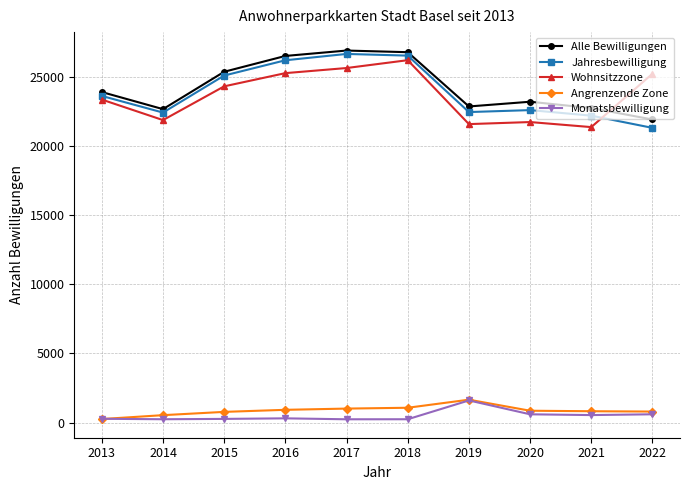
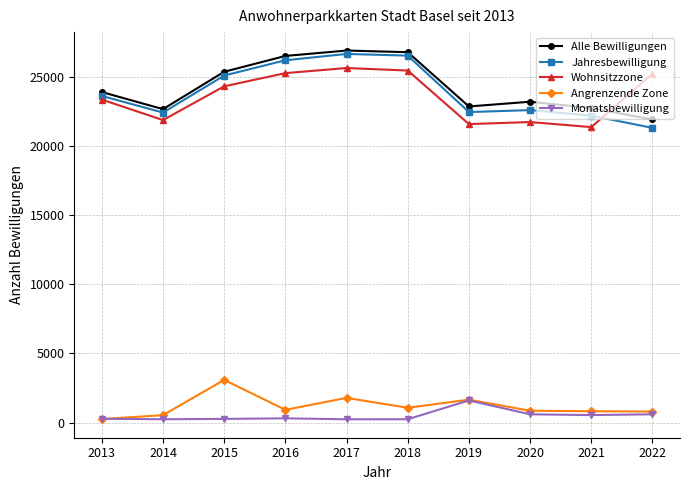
Angrenzende Zone, 2015: 800 -> 3100
Angrenzende Zone, 2017: 1000 -> 1800
Wohnsitzzone, 2018: 26200 -> 25400
